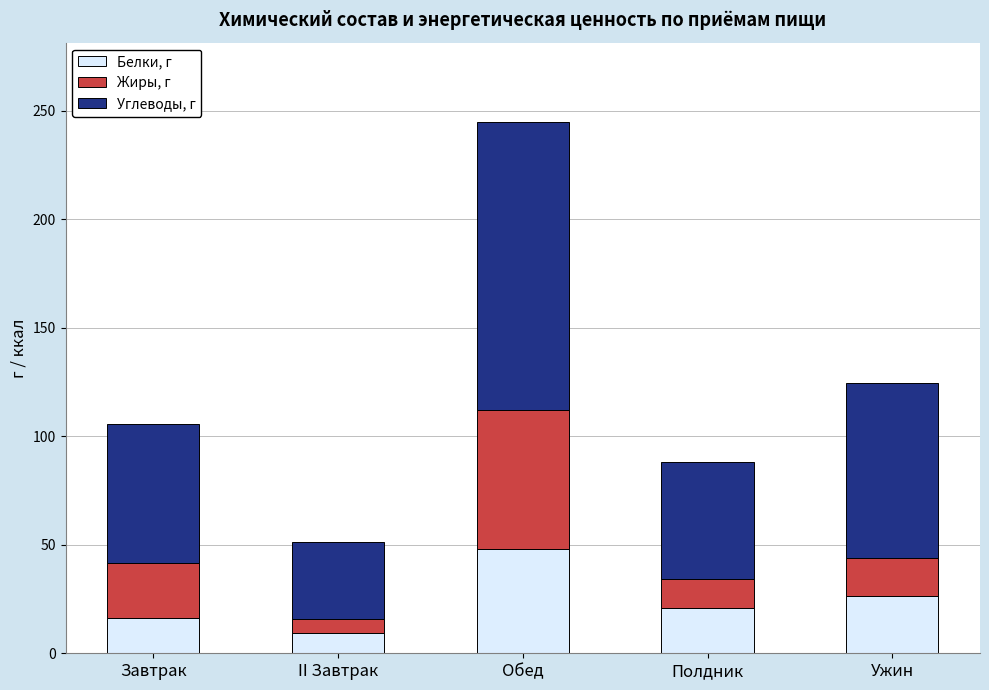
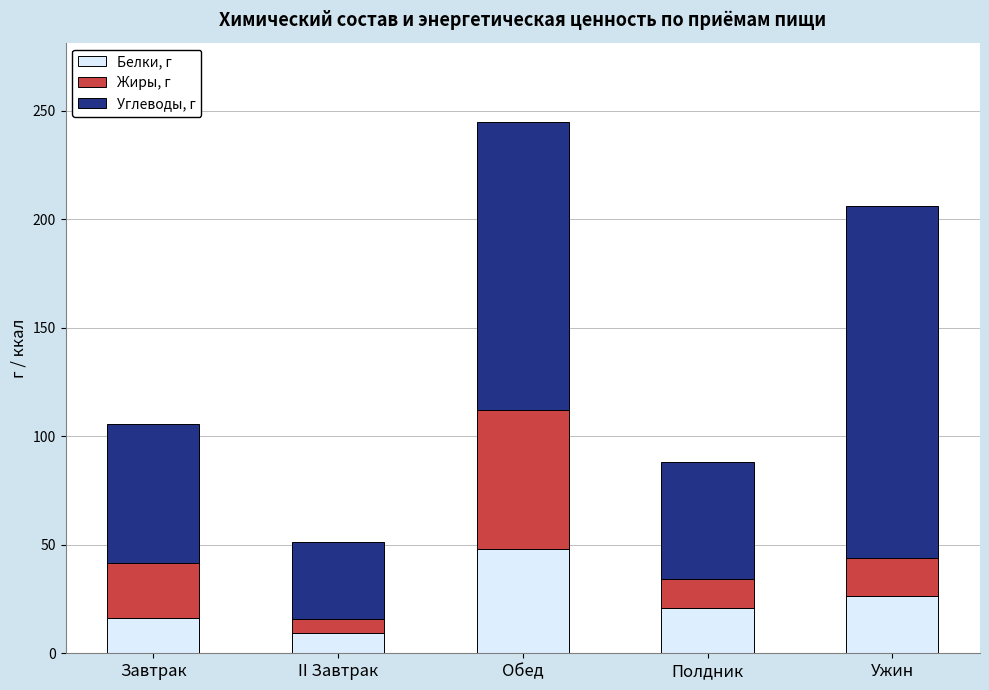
Углеводы, г, Ужин: 81 -> 162
